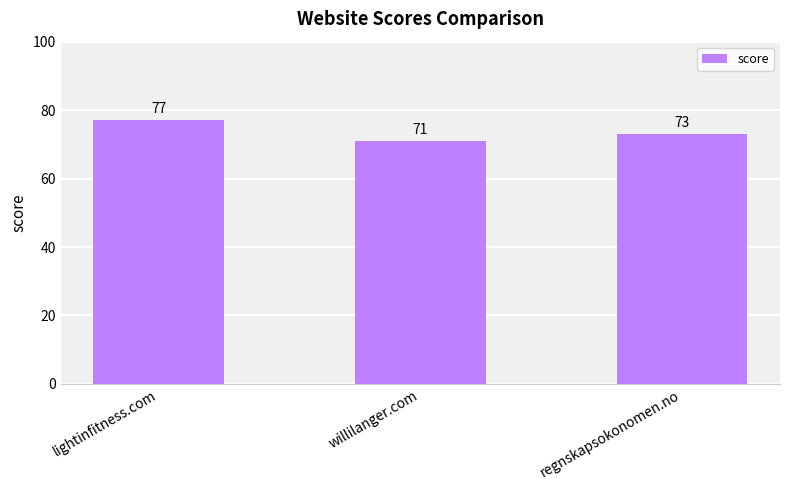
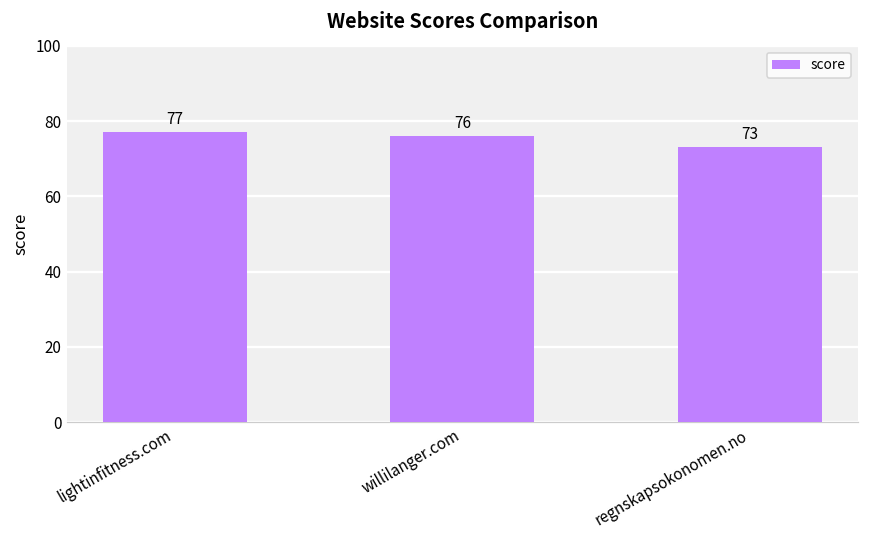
willilanger.com: 71 -> 76
